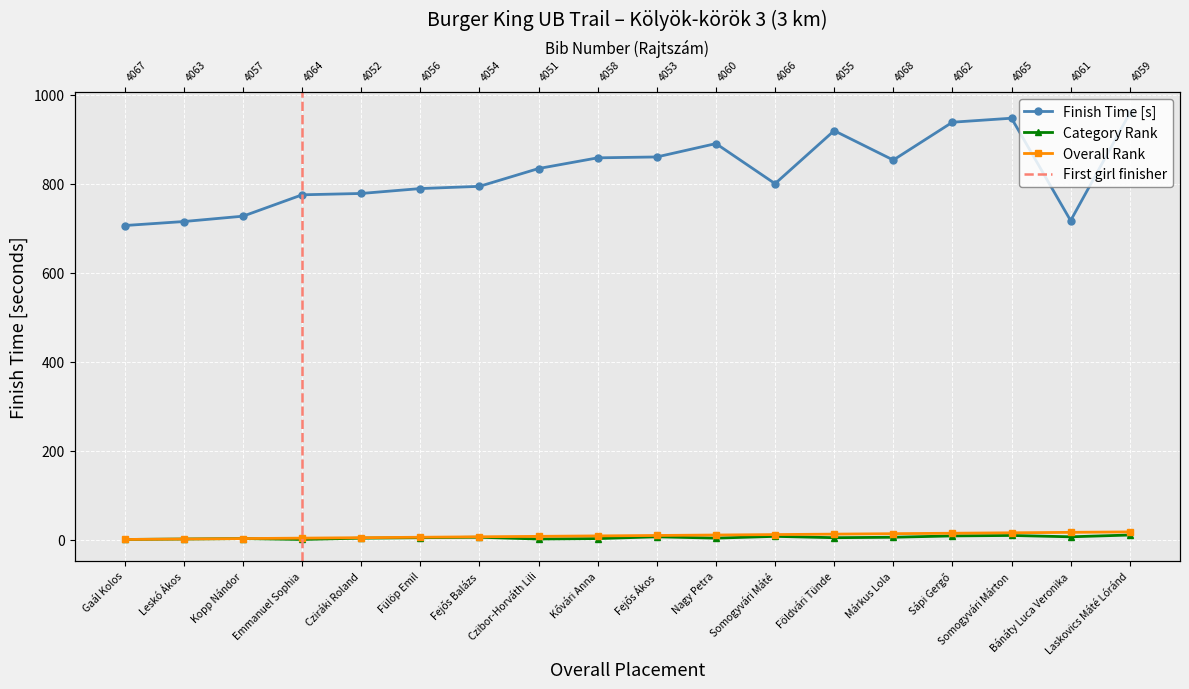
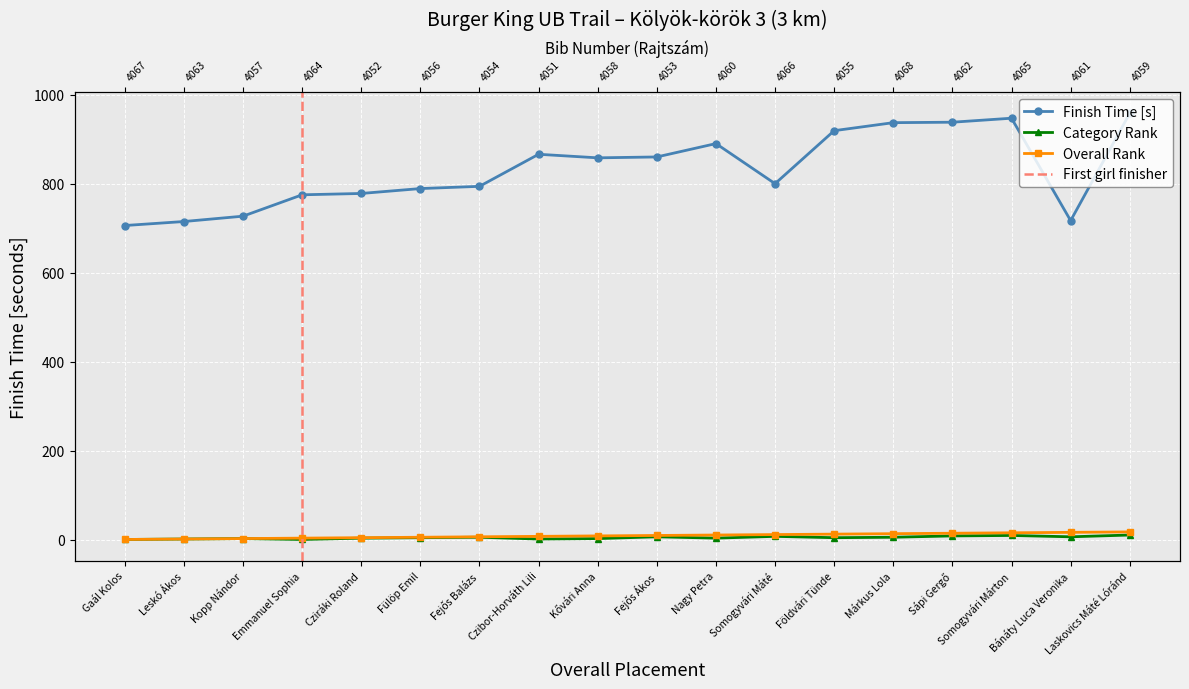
Finish Time [s], Czibor-Horváth Lili: 830 -> 870
Finish Time [s], Márkus Lola: 850 -> 940
